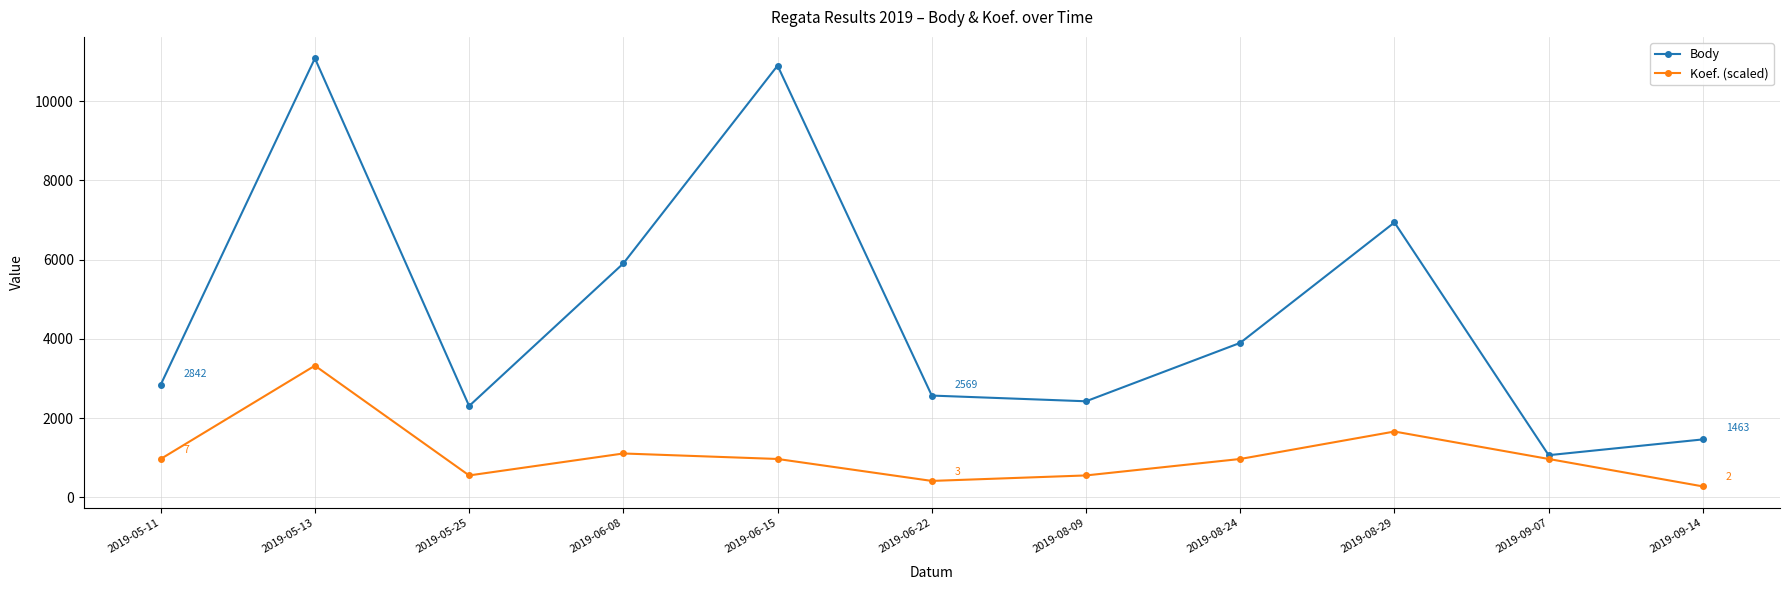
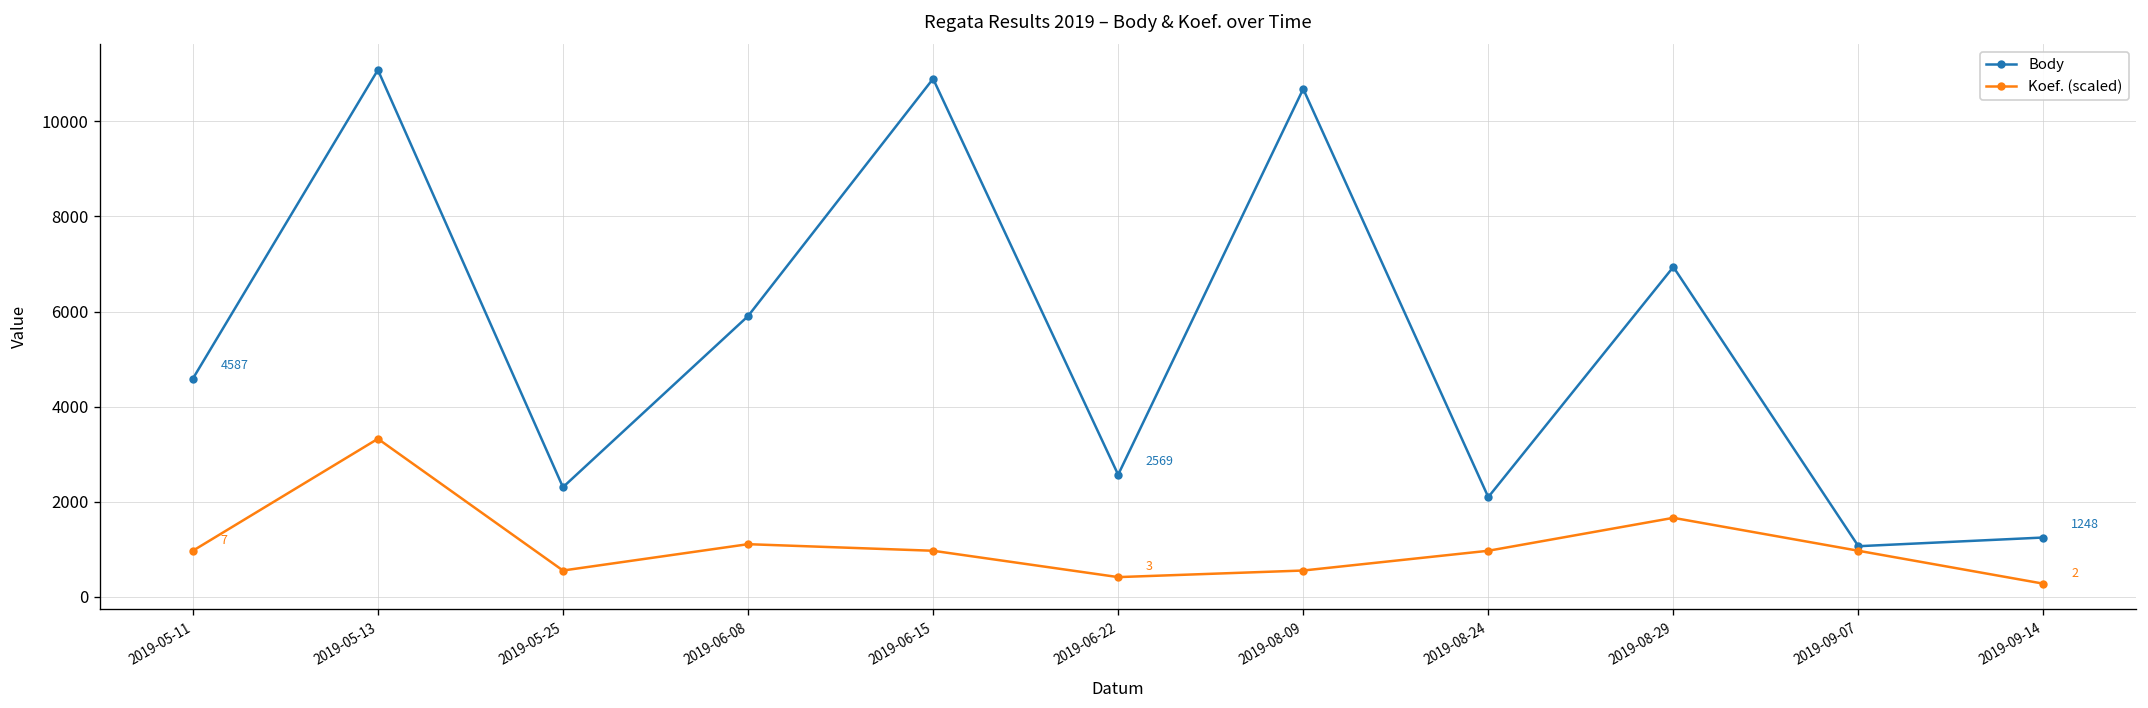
Body, 2019-05-11: 2842 -> 4587
Body, 2019-08-09: 2400 -> 10700
Body, 2019-08-24: 3900 -> 2100
Body, 2019-09-14: 1463 -> 1248
